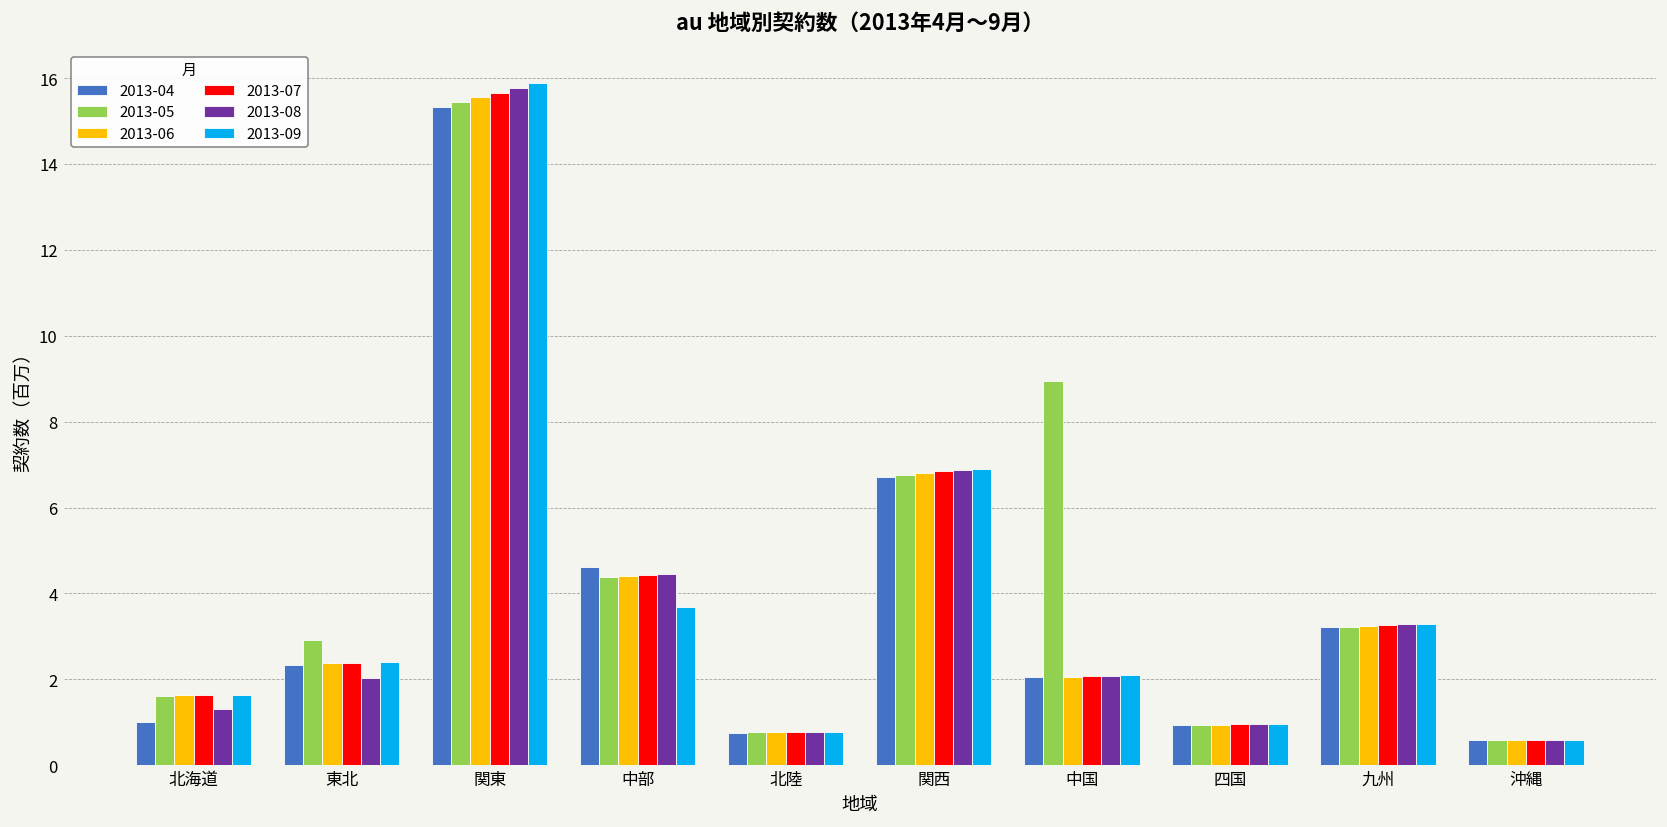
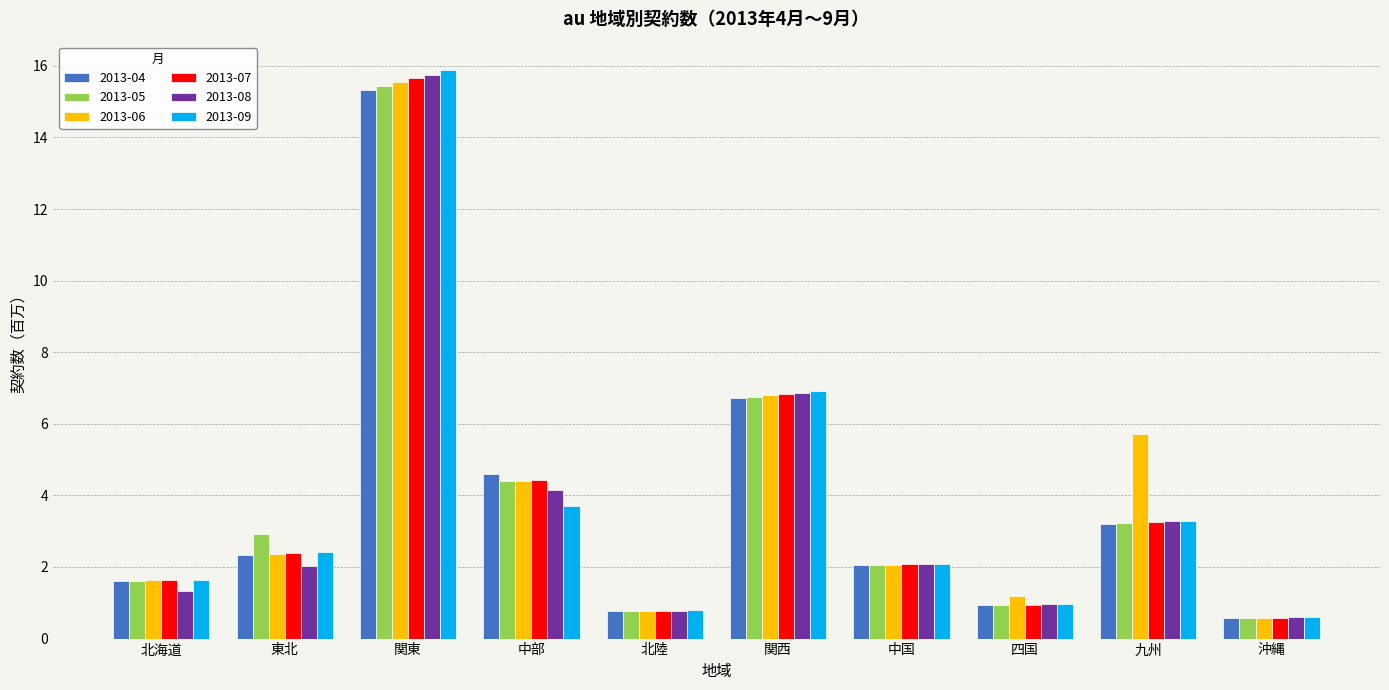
2013-04, 北海道: 1.0 -> 1.6
2013-08, 中部: 4.5 -> 4.2
2013-05, 中国: 9.0 -> 2.1
2013-06, 四国: 0.9 -> 1.2
2013-06, 九州: 3.2 -> 5.7
